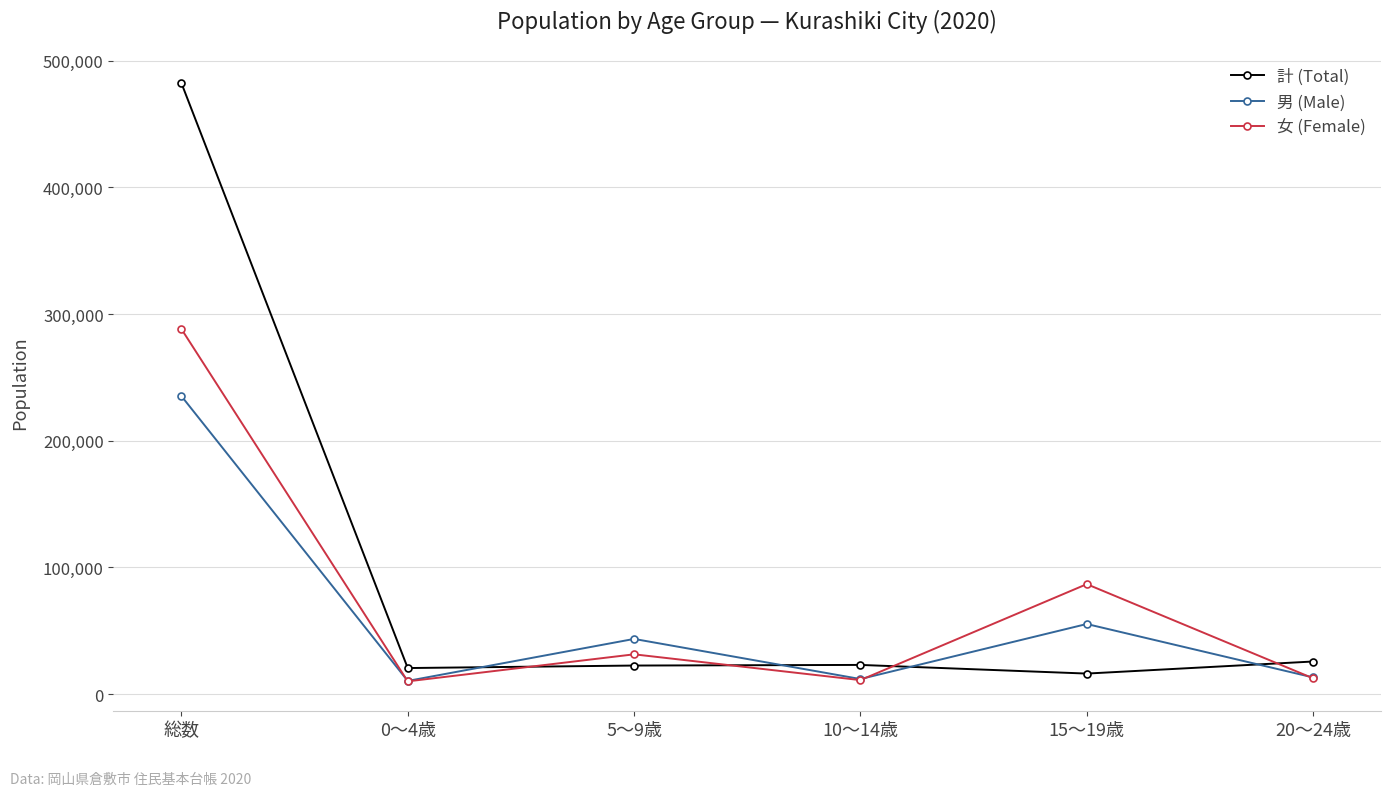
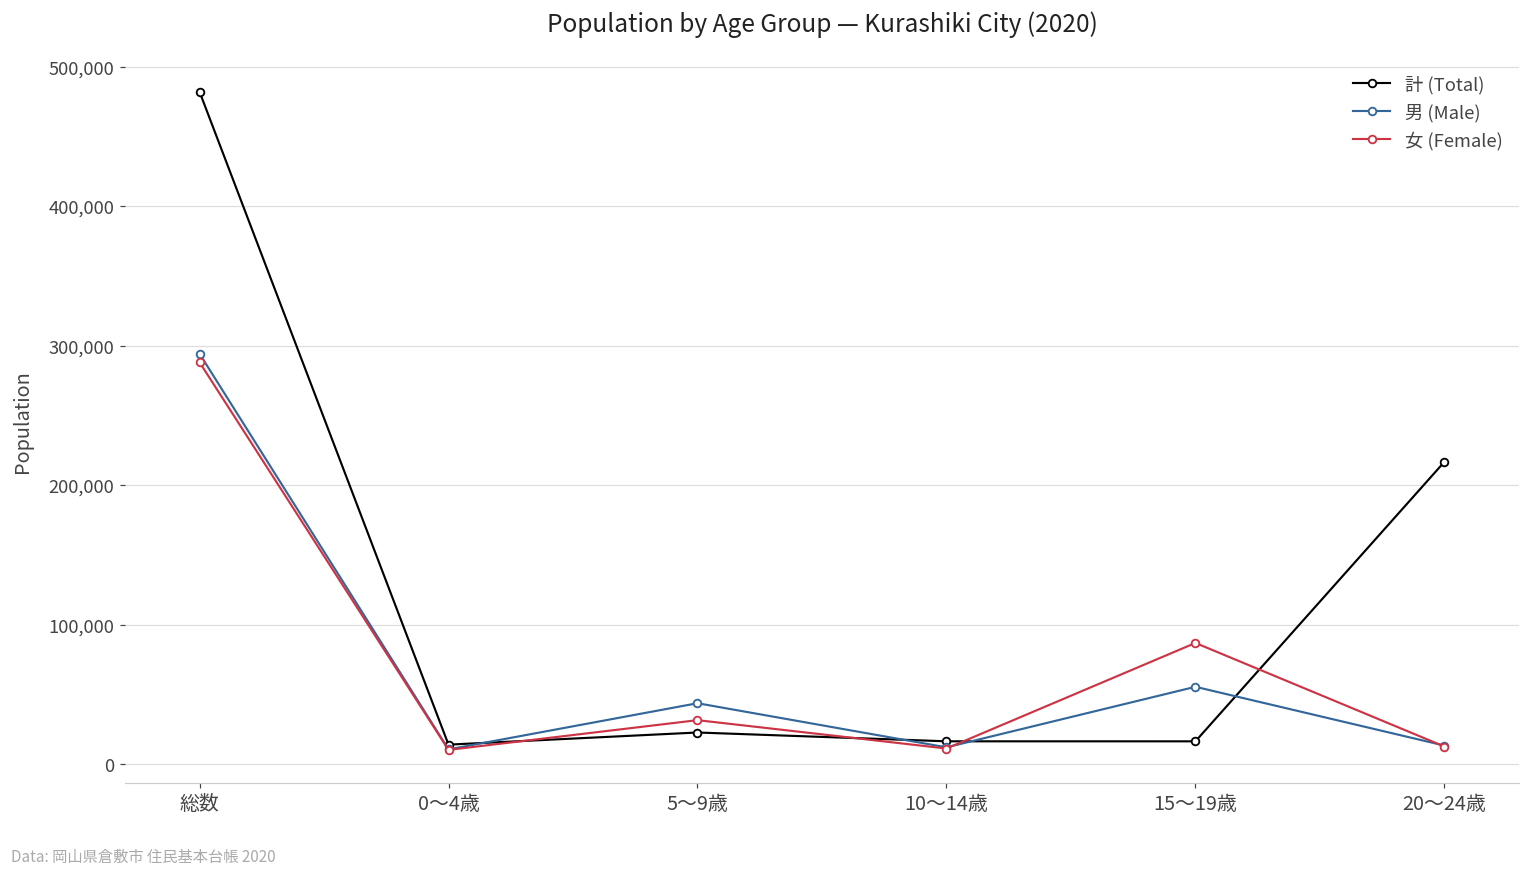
男 (Male), 総数: 235,000 -> 294,000
計 (Total), 0～4歳: 21,000 -> 14,000
計 (Total), 10～14歳: 23,000 -> 16,000
計 (Total), 20～24歳: 26,000 -> 217,000
